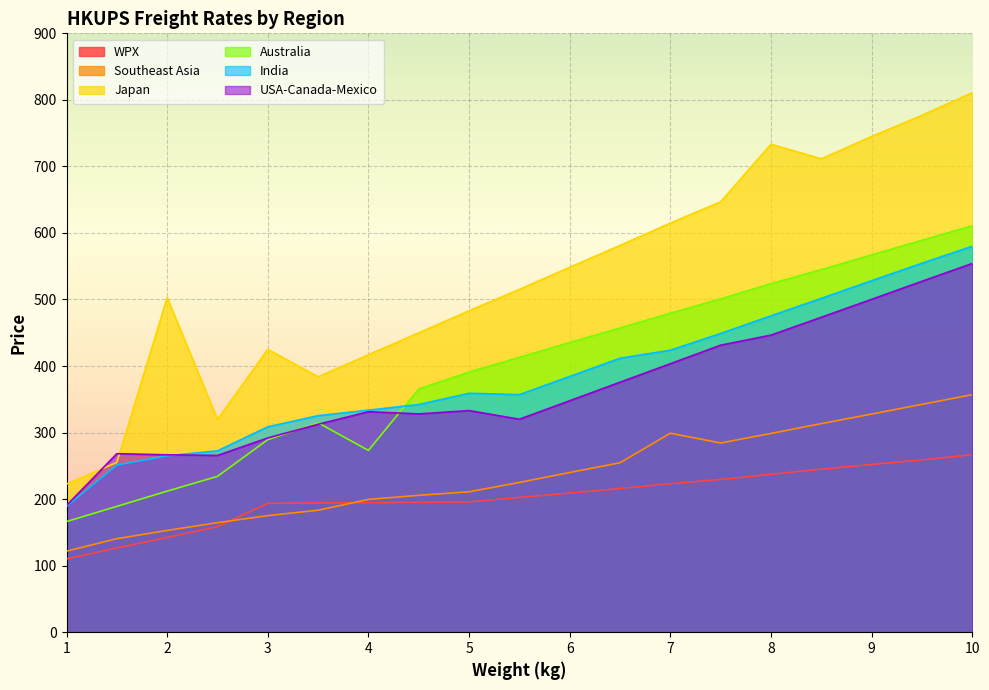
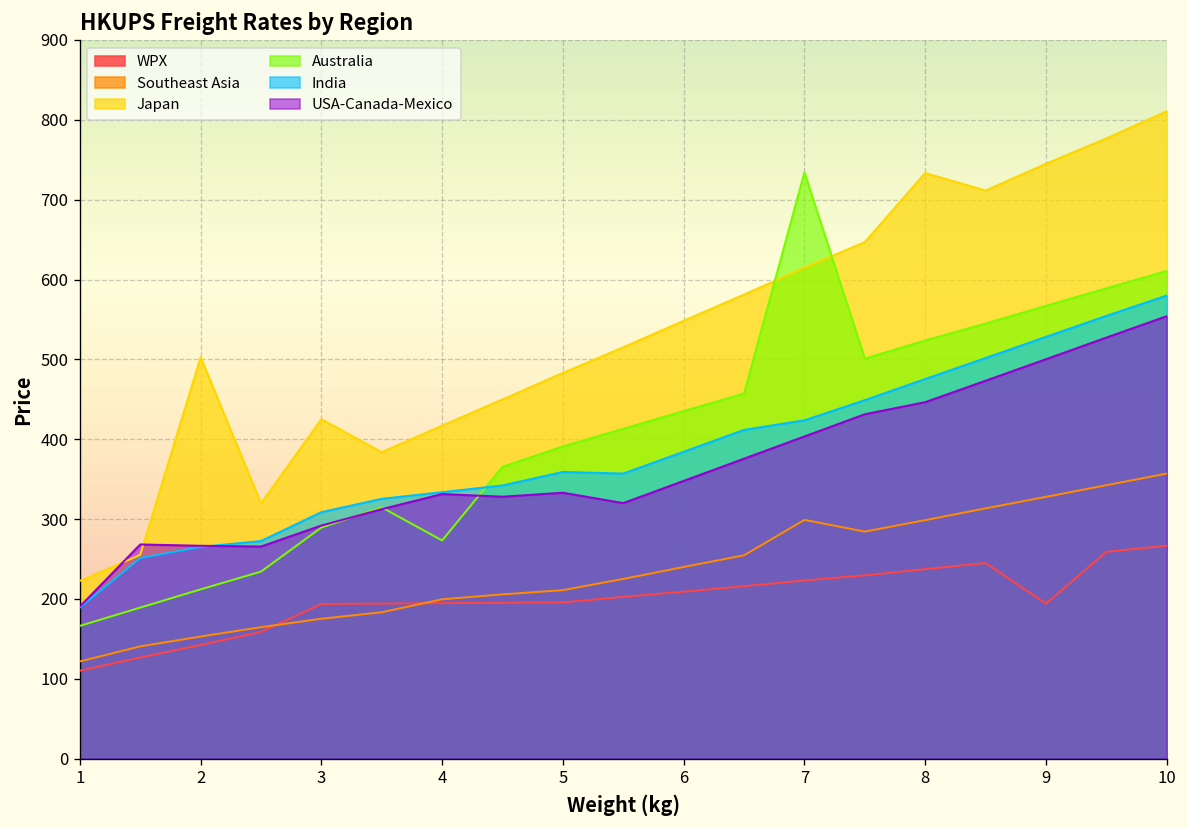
Australia, 7: 480 -> 730
WPX, 9: 250 -> 190
